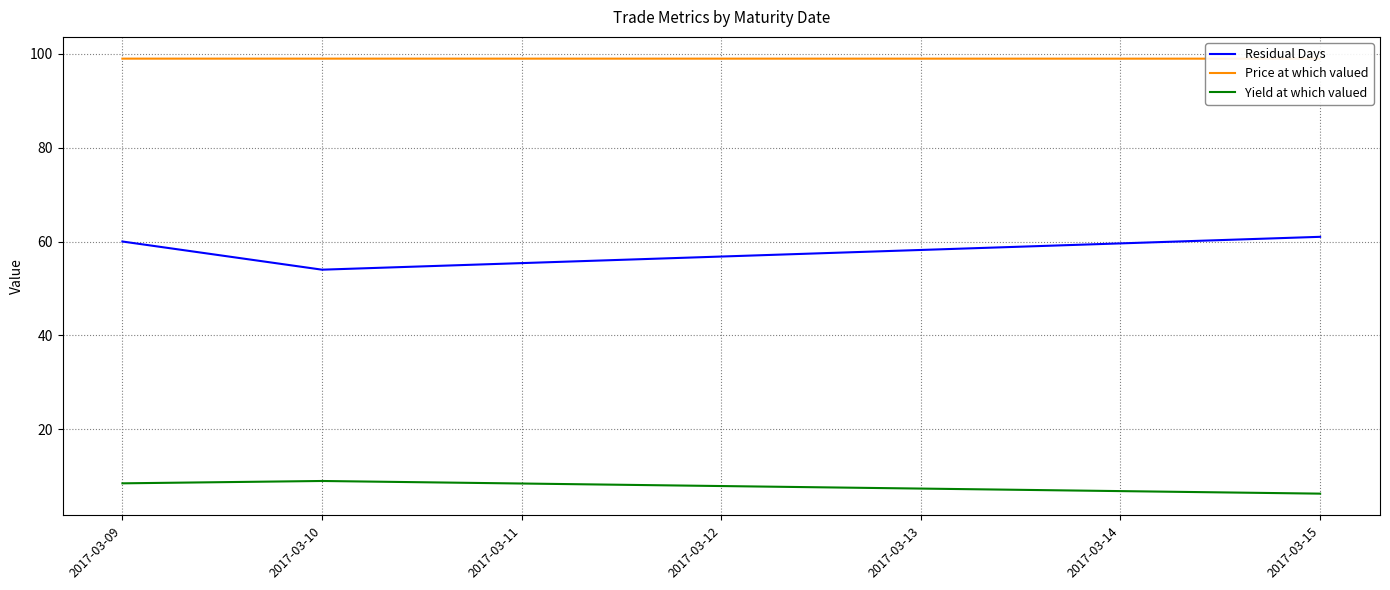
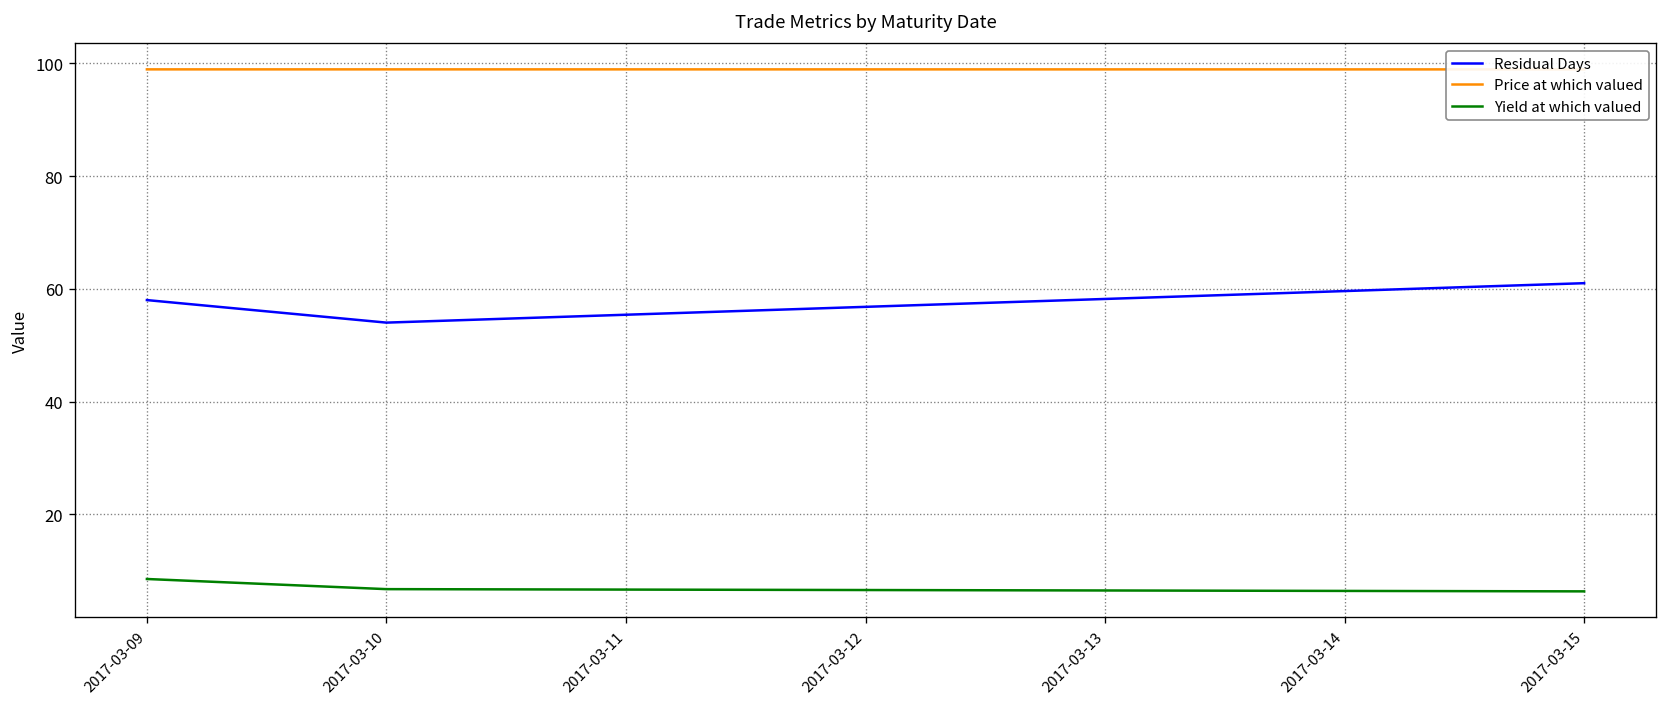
Residual Days, 2017-03-09: 60 -> 58
Yield at which valued, 2017-03-10: 9 -> 7
